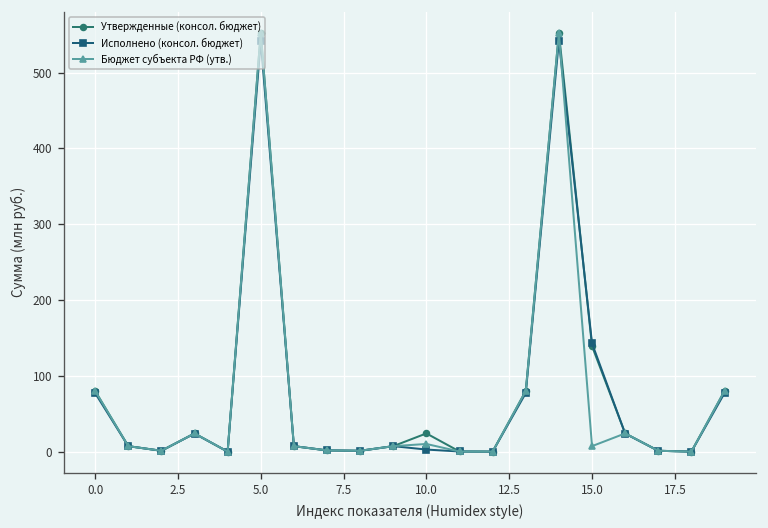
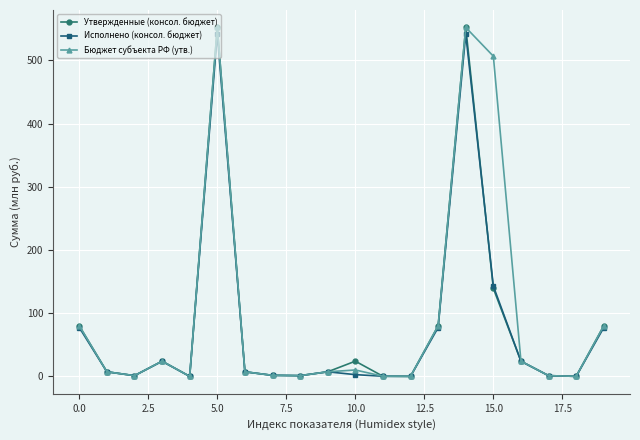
Бюджет субъекта РФ (утв.), 15.0: 10 -> 510
